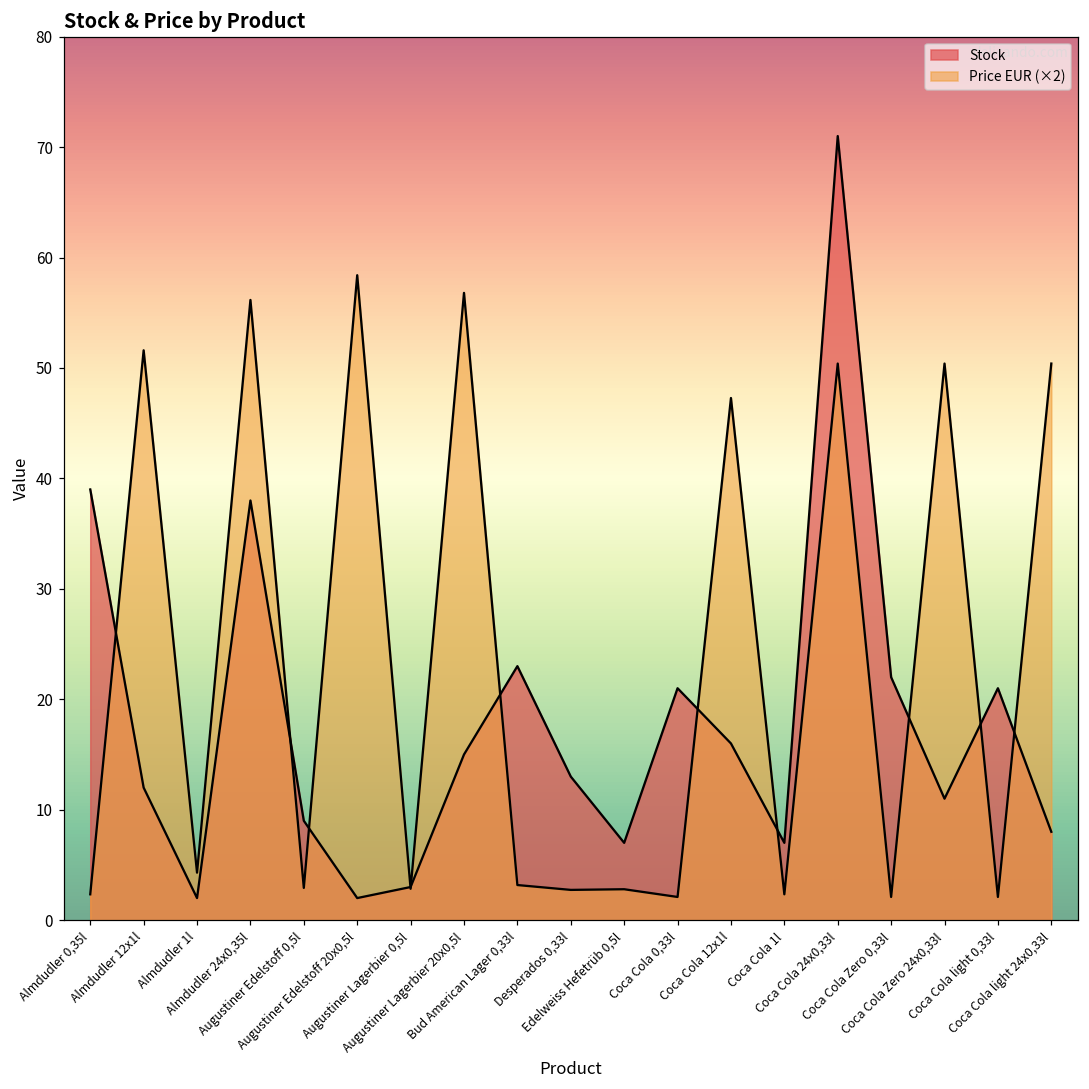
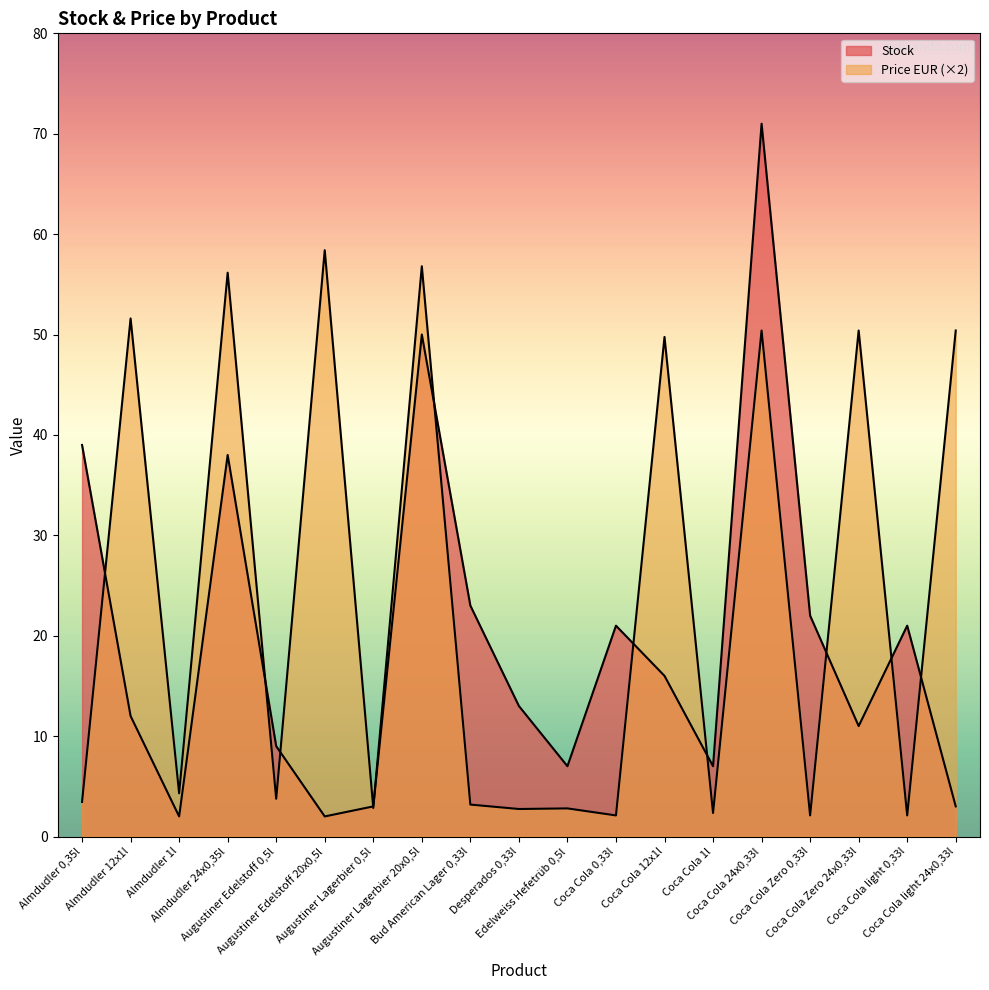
Price EUR (×2), Almdudler 0,35l: 2.3 -> 3.4
Price EUR (×2), Augustiner Edelstoff 0,5l: 2.9 -> 3.8
Stock, Augustiner Lagerbier 20x0,5l: 15 -> 50
Price EUR (×2), Coca Cola 12x1l: 47.3 -> 49.8
Stock, Coca Cola light 24x0,33l: 8 -> 3
